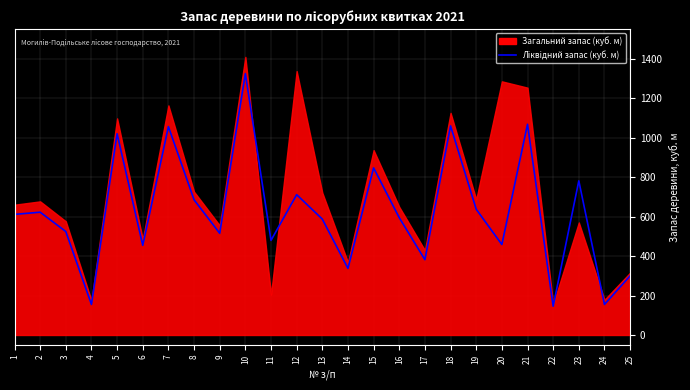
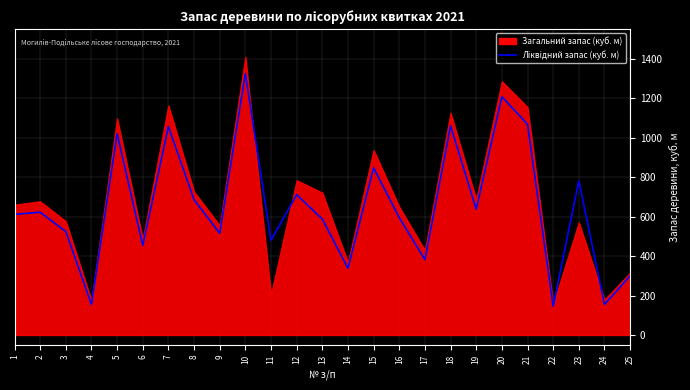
Загальний запас (куб. м), 12: 1340 -> 790
Ліквідний запас (куб. м), 20: 460 -> 1210
Загальний запас (куб. м), 21: 1260 -> 1160
